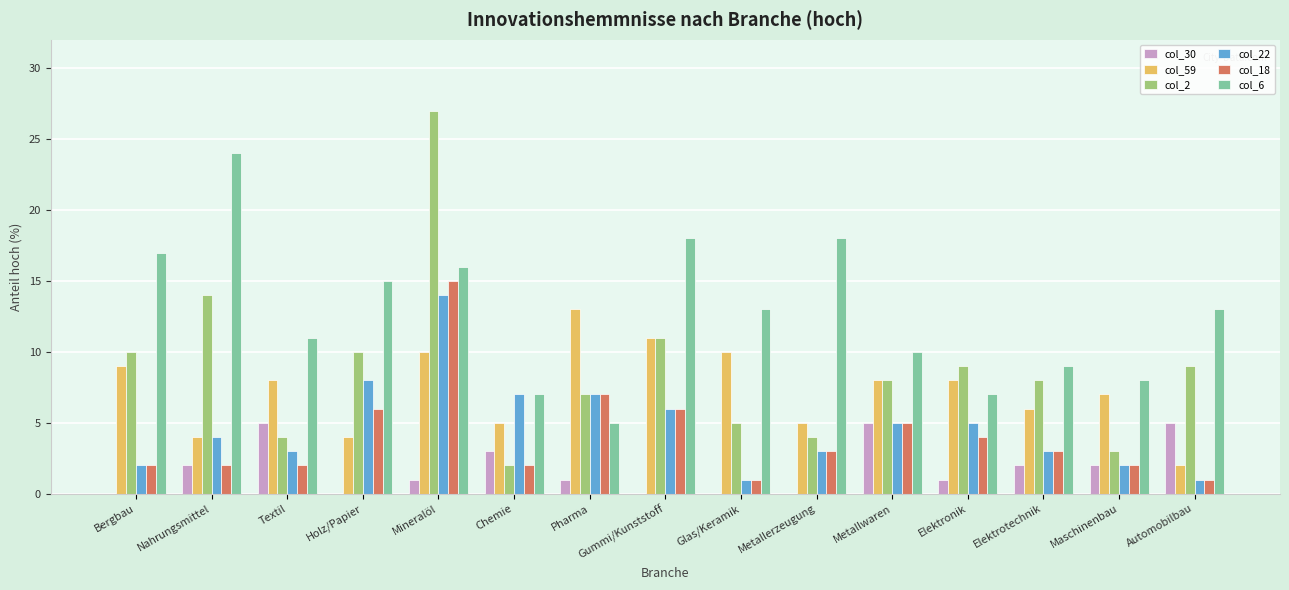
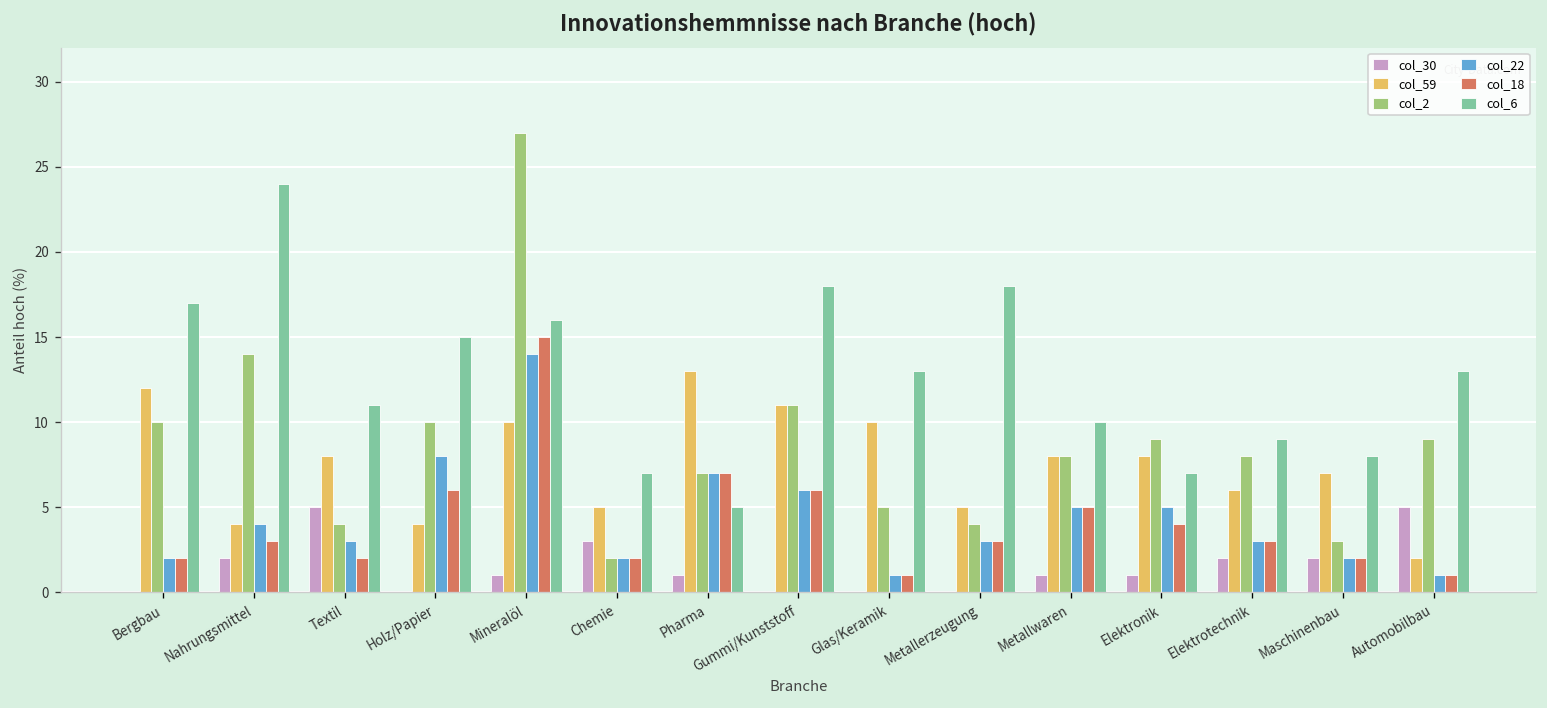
col_59, Bergbau: 9 -> 12
col_18, Nahrungsmittel: 2 -> 3
col_22, Chemie: 7 -> 2
col_30, Metallwaren: 5 -> 1
